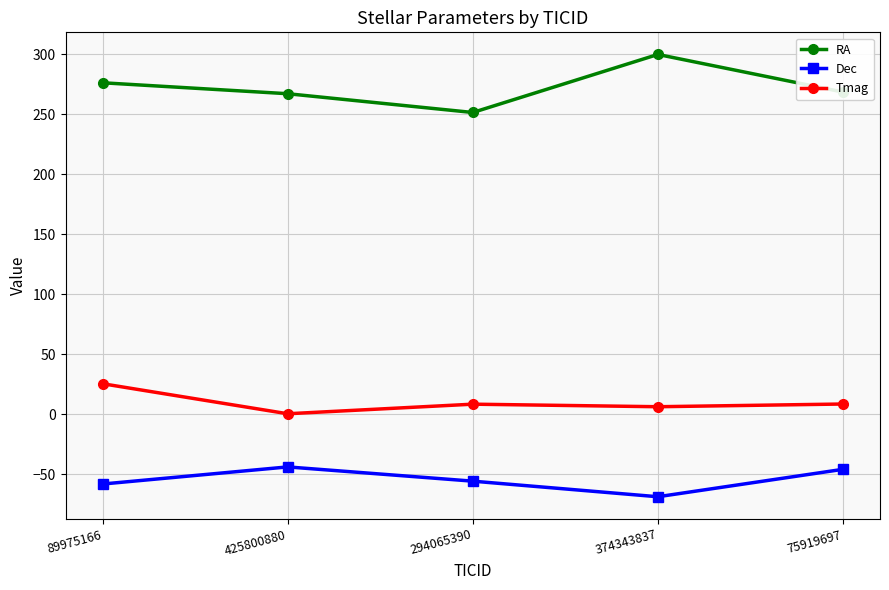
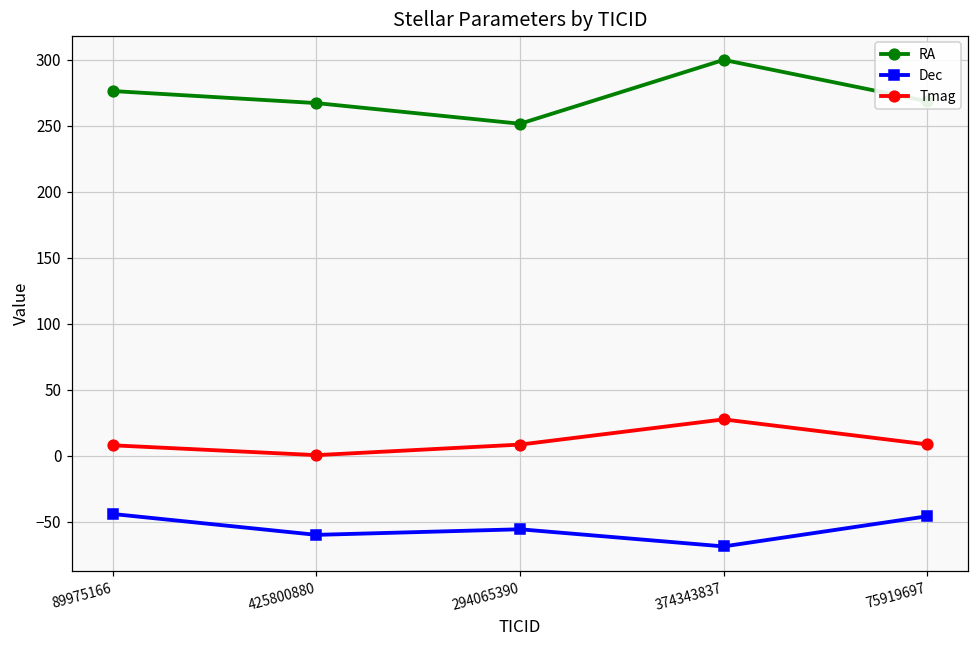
Dec, 89975166: -58 -> -44
Tmag, 89975166: 25 -> 8
Dec, 425800880: -44 -> -60
Tmag, 374343837: 6 -> 27
